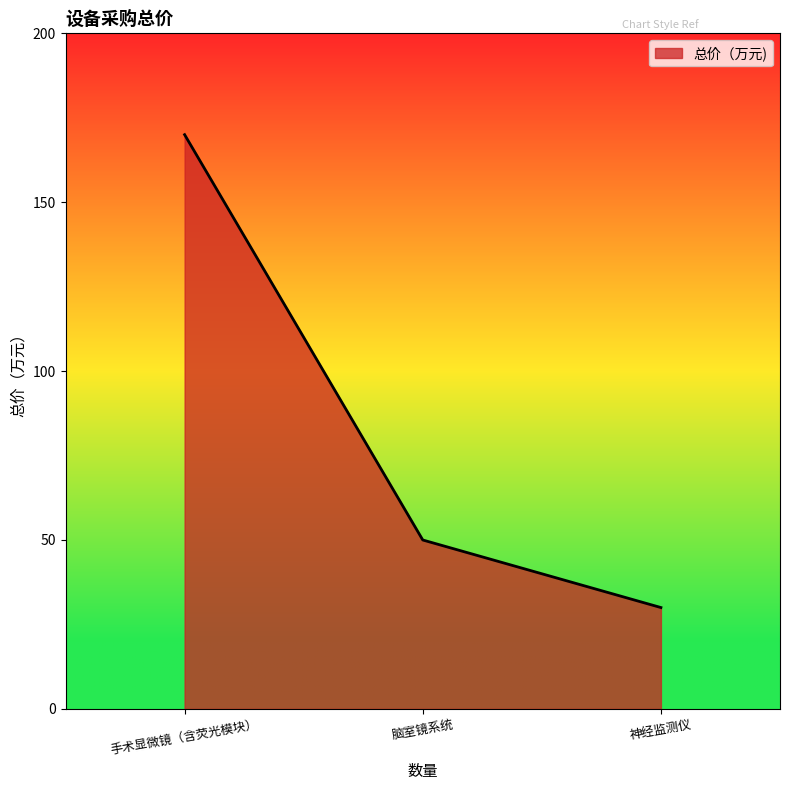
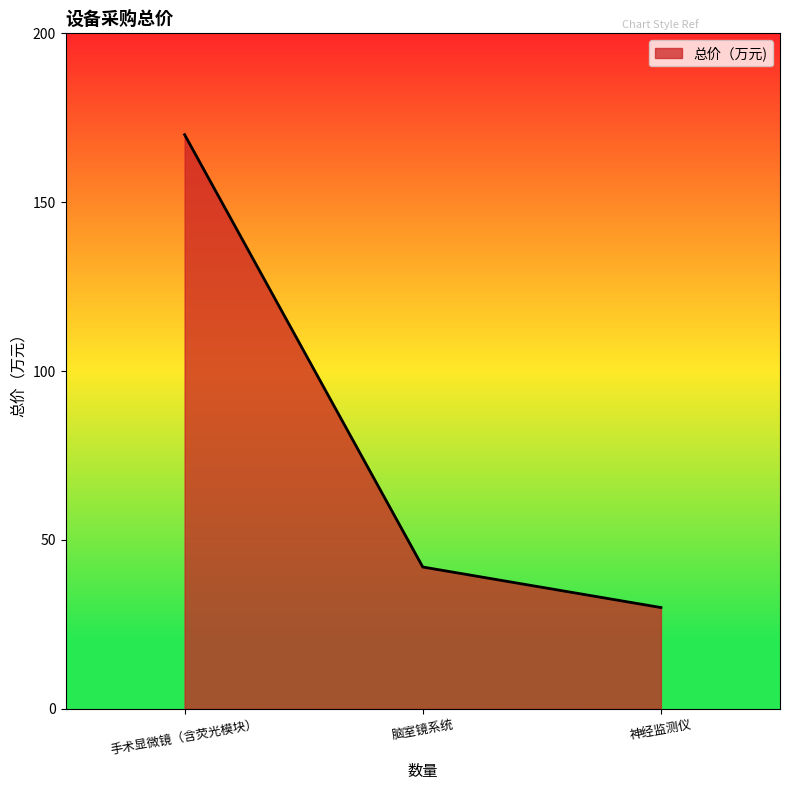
脑室镜系统: 50 -> 42
